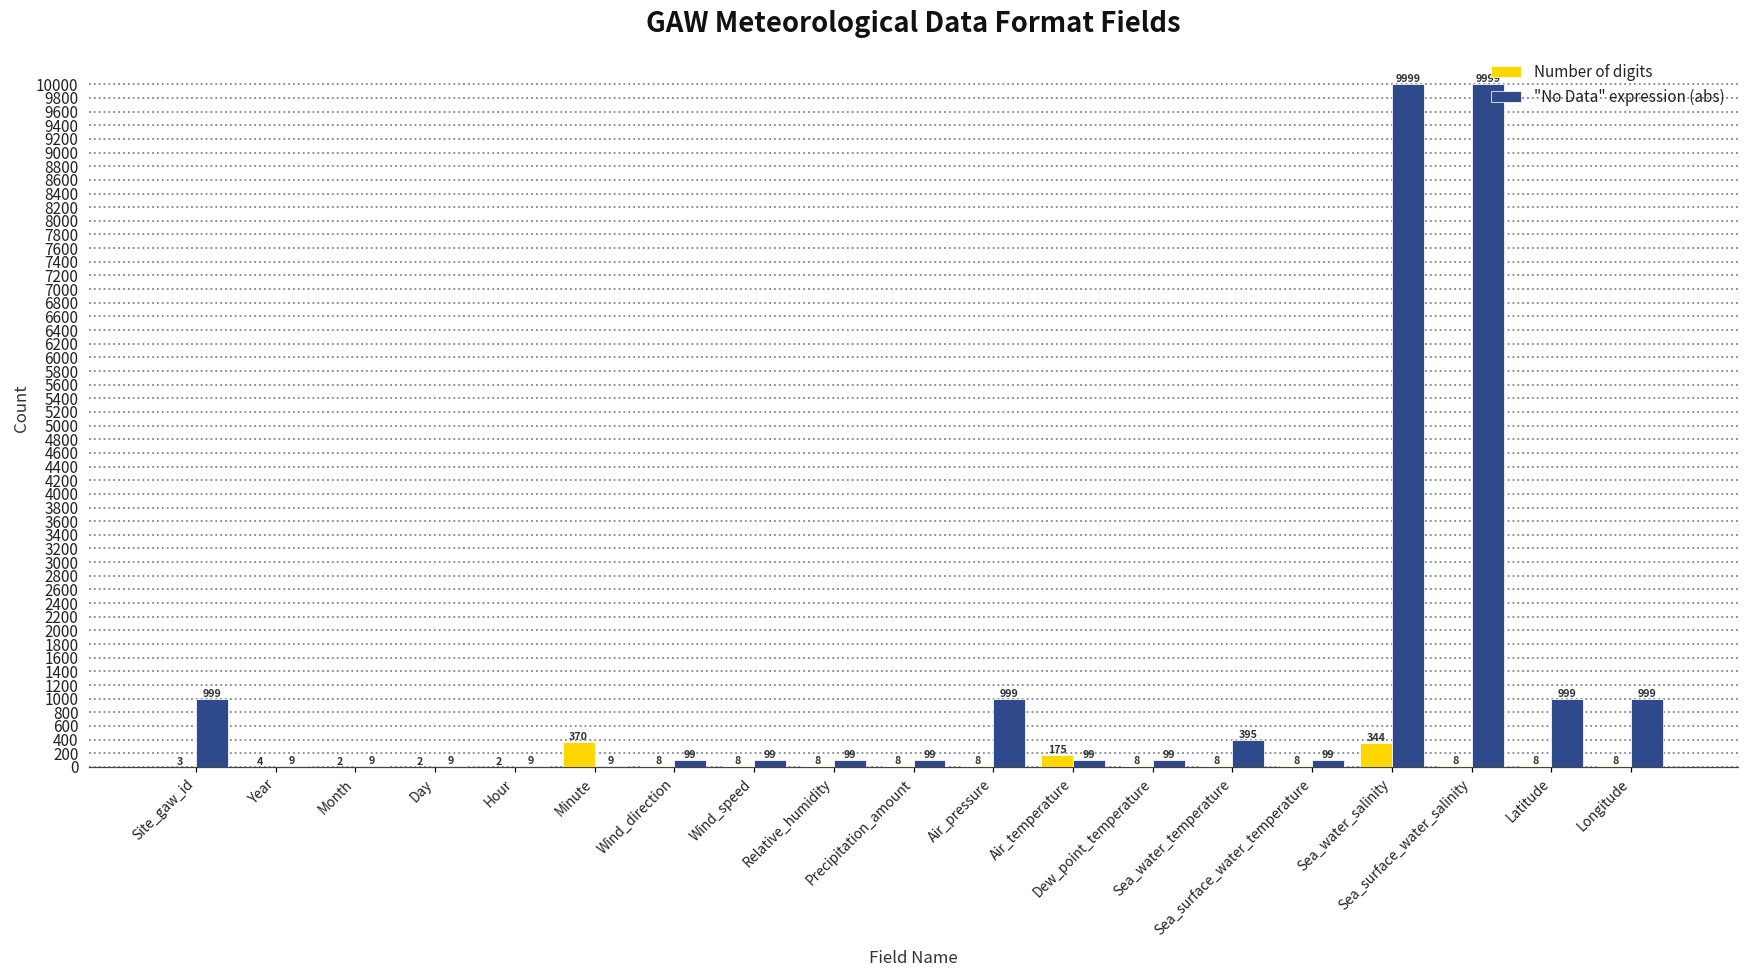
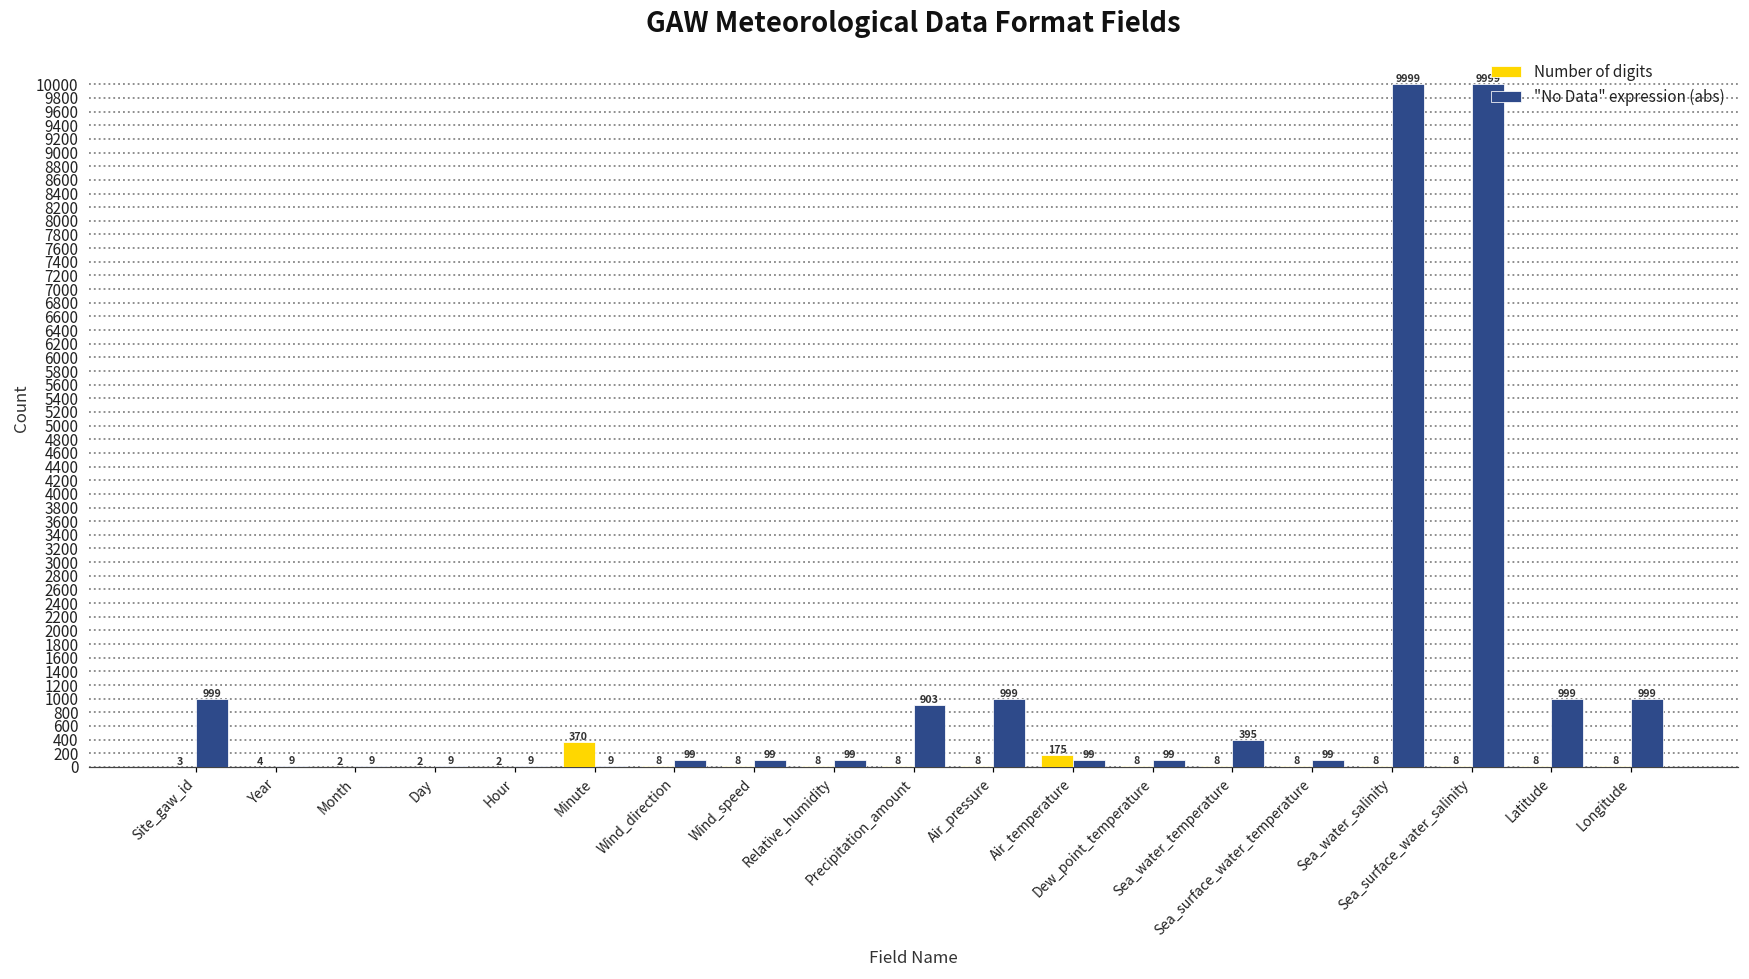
"No Data" expression (abs), Precipitation_amount: 99 -> 903
Number of digits, Sea_water_salinity: 344 -> 8
